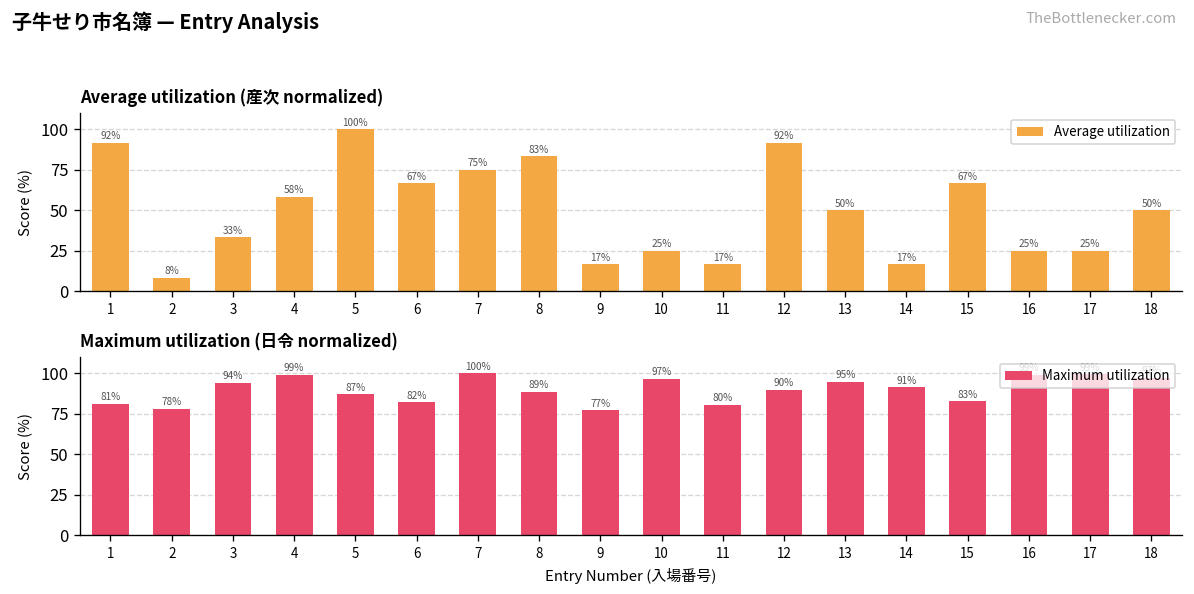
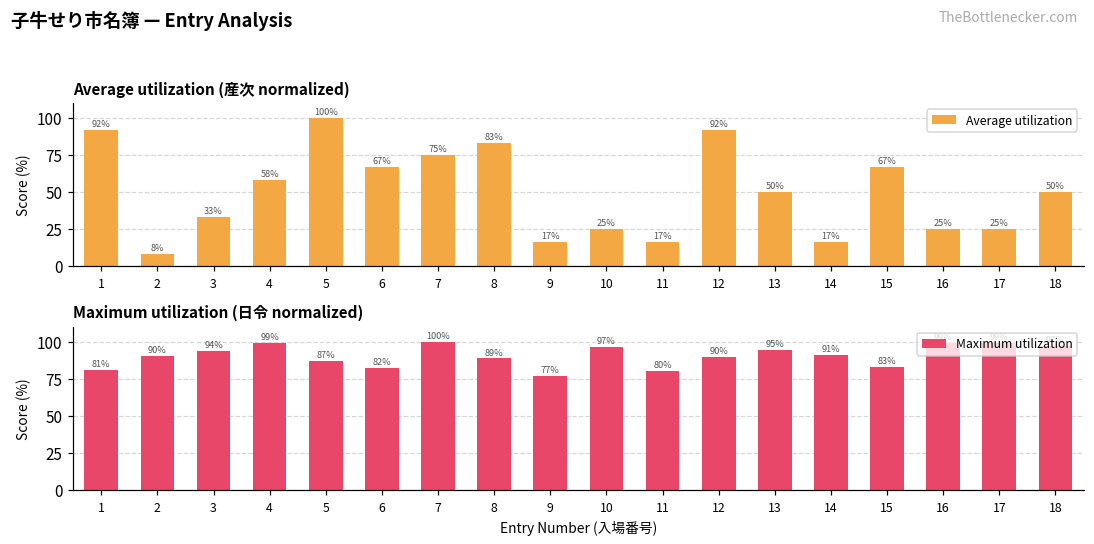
Maximum utilization (日令 normalized), 2: 78% -> 90%
